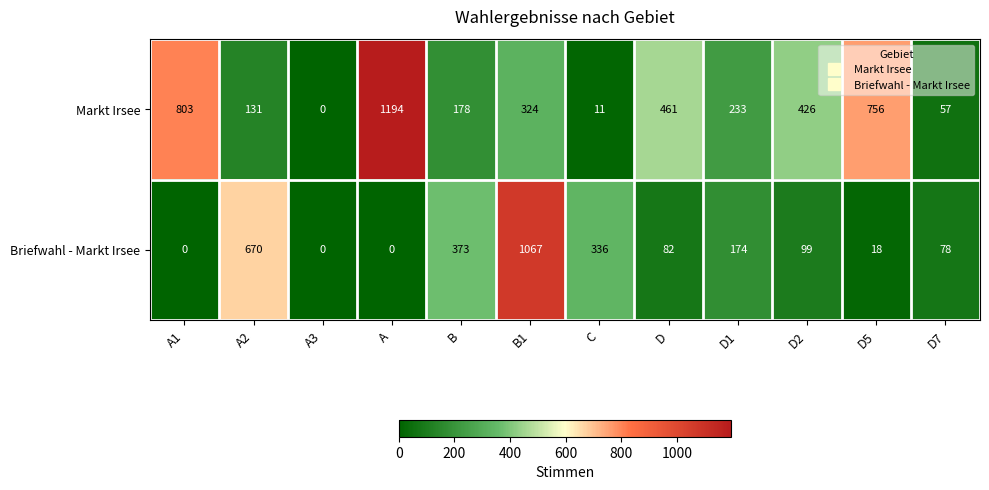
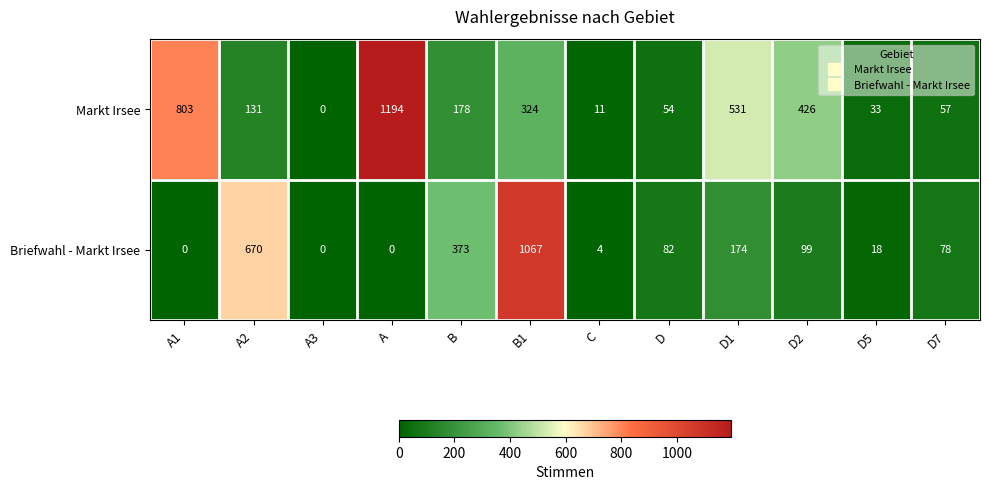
Markt Irsee, D: 461 -> 54
Markt Irsee, D1: 233 -> 531
Markt Irsee, D5: 756 -> 33
Briefwahl - Markt Irsee, C: 336 -> 4
